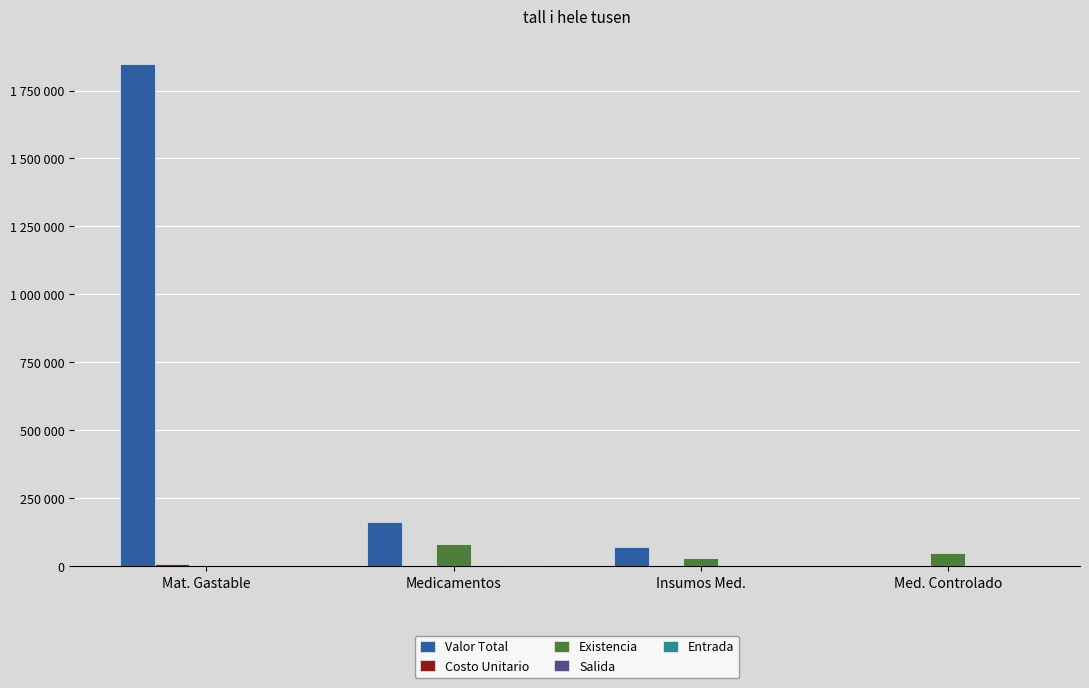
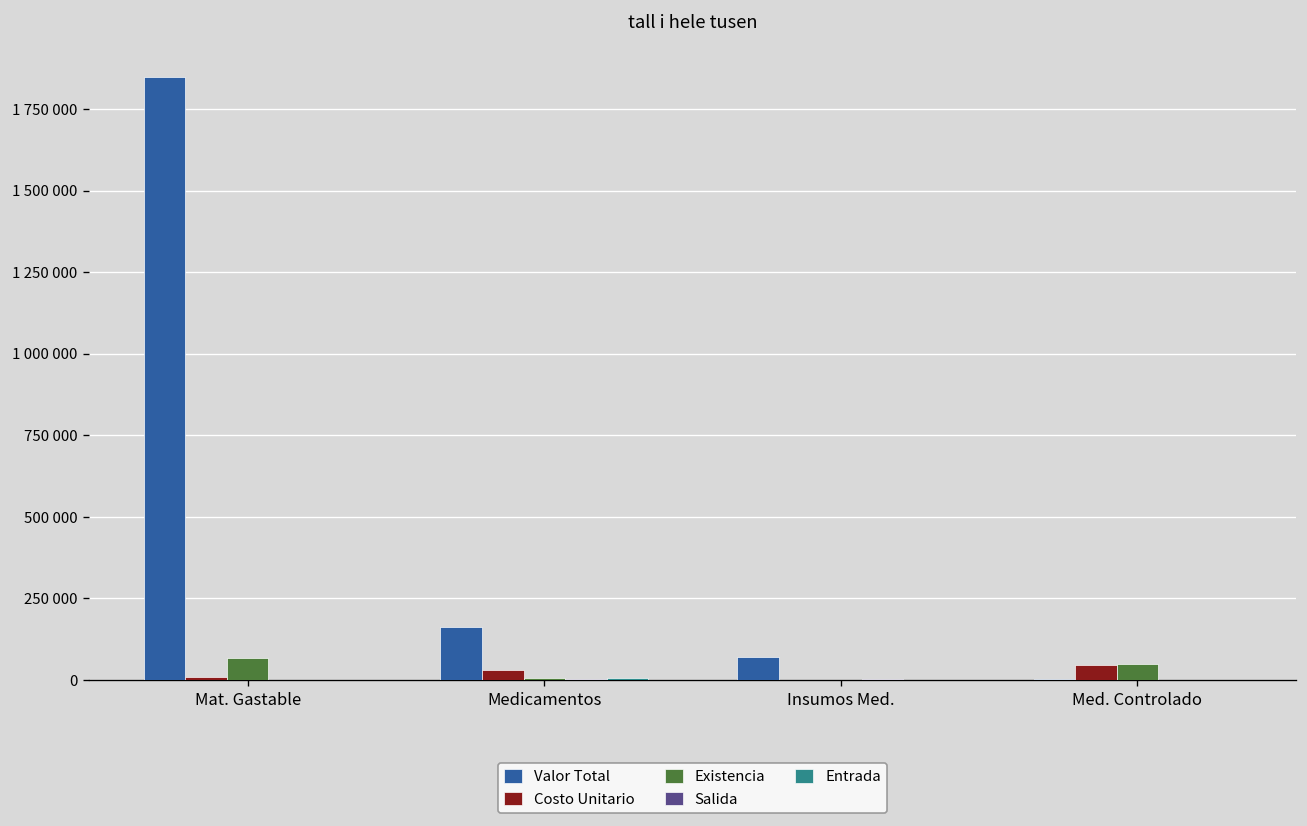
Existencia, Mat. Gastable: 0 -> 70000
Costo Unitario, Medicamentos: 0 -> 30000
Existencia, Medicamentos: 80000 -> 0
Existencia, Insumos Med.: 30000 -> 0
Costo Unitario, Med. Controlado: 0 -> 40000
